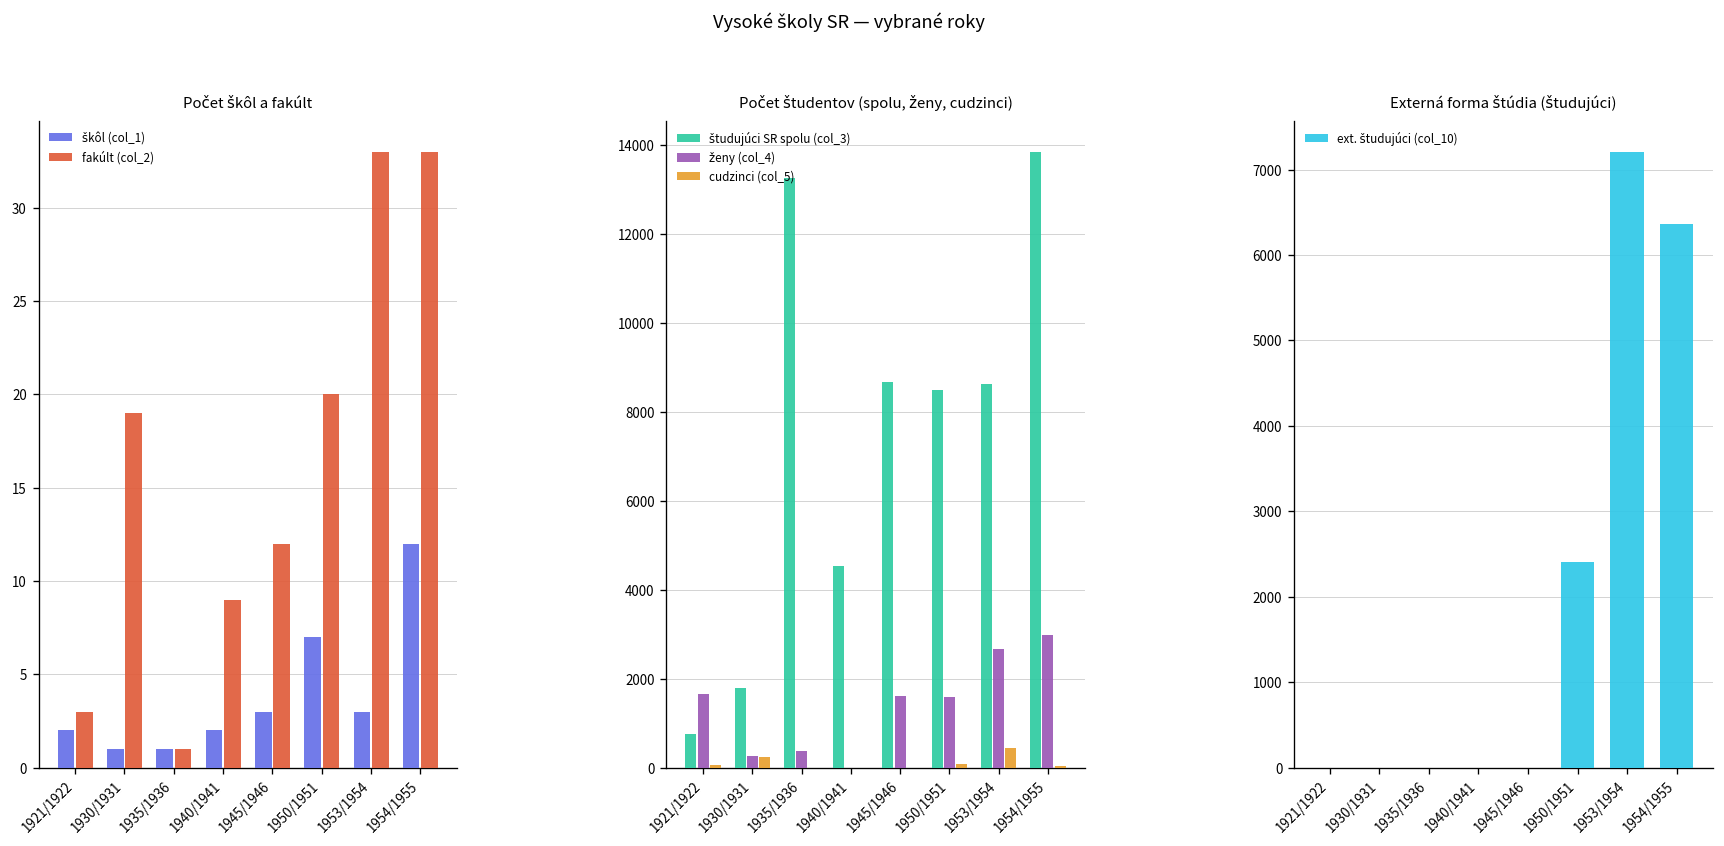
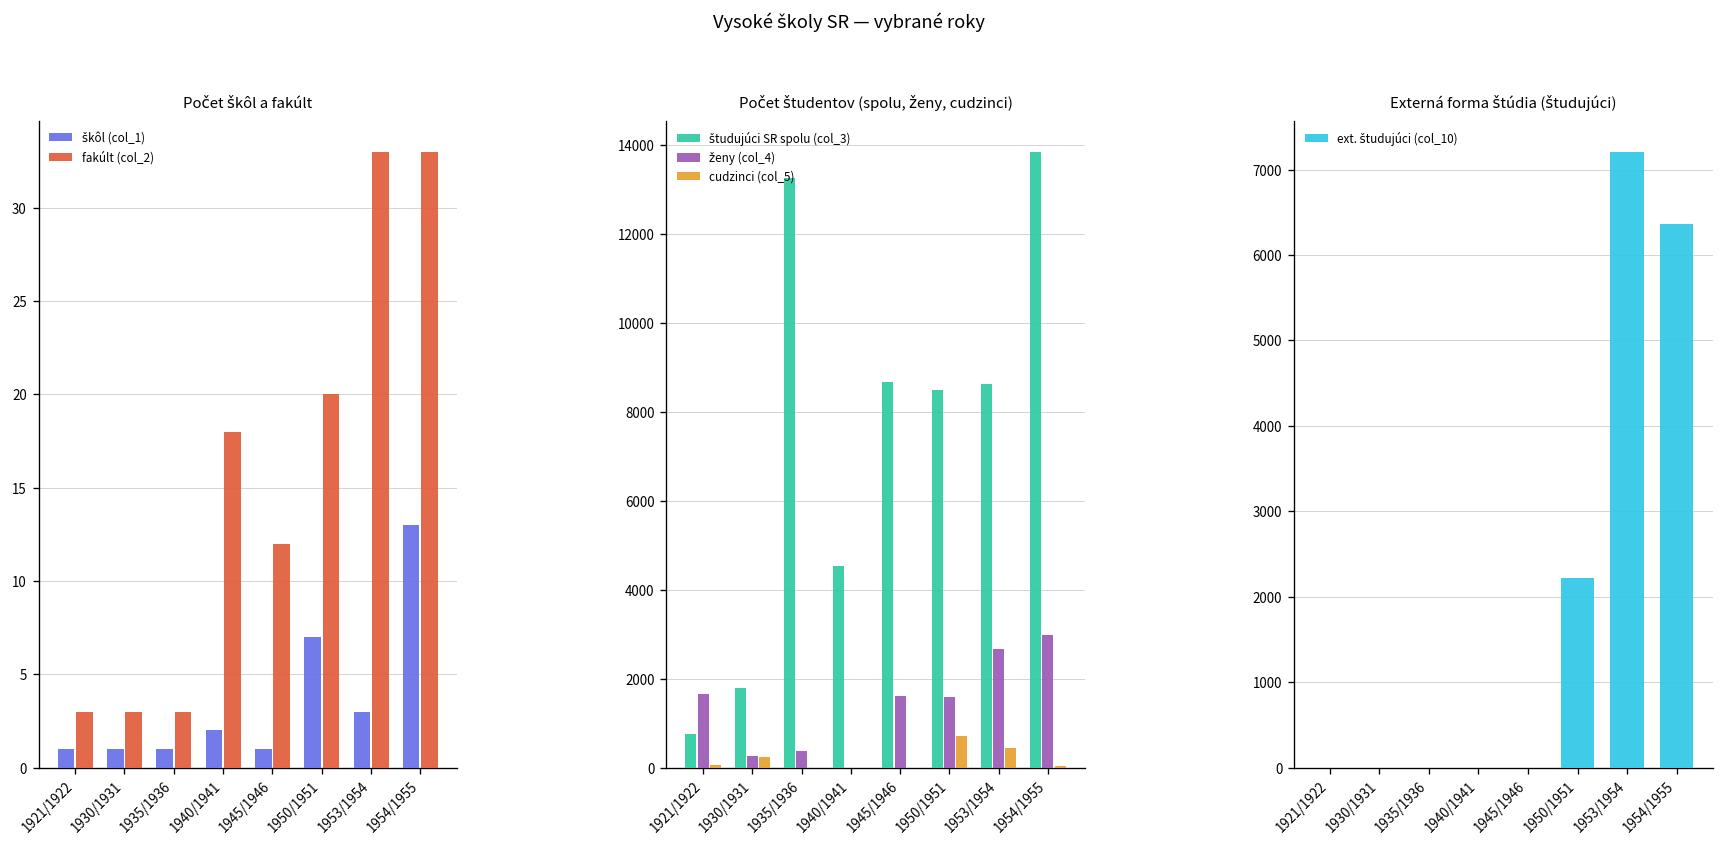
Počet škôl a fakúlt, škôl (col_1), 1921/1922: 2 -> 1
Počet škôl a fakúlt, fakúlt (col_2), 1930/1931: 19 -> 3
Počet škôl a fakúlt, fakúlt (col_2), 1935/1936: 1 -> 3
Počet škôl a fakúlt, fakúlt (col_2), 1940/1941: 9 -> 18
Počet škôl a fakúlt, škôl (col_1), 1945/1946: 3 -> 1
Počet škôl a fakúlt, škôl (col_1), 1954/1955: 12 -> 13
Počet študentov (spolu, ženy, cudzinci), cudzinci (col_5), 1950/1951: 100 -> 700
Externá forma štúdia (študujúci), 1950/1951: 2400 -> 2200
